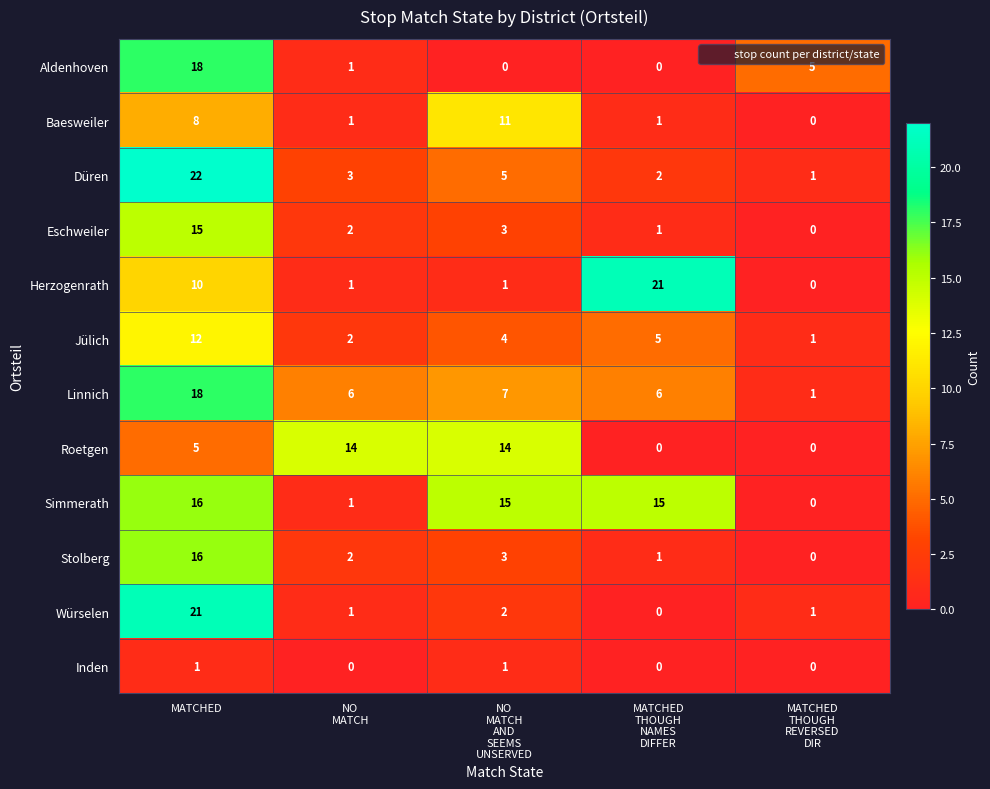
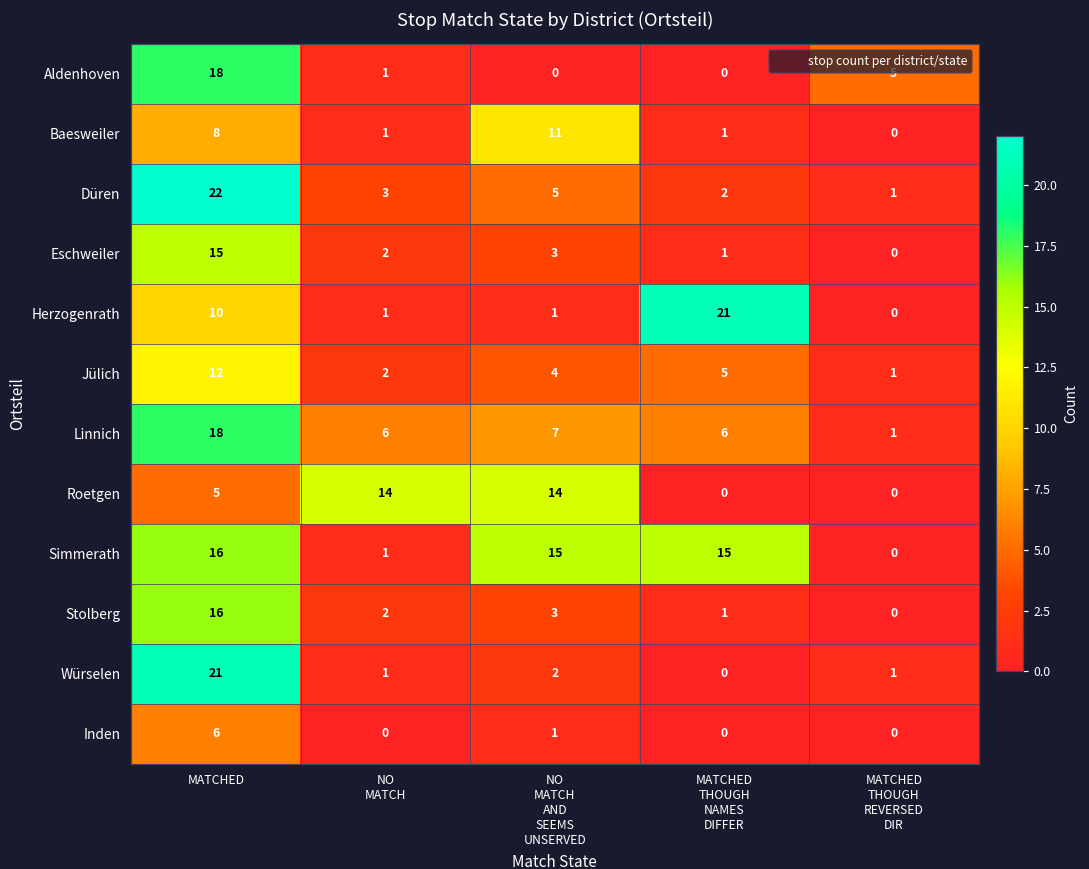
Inden, MATCHED: 1 -> 6
